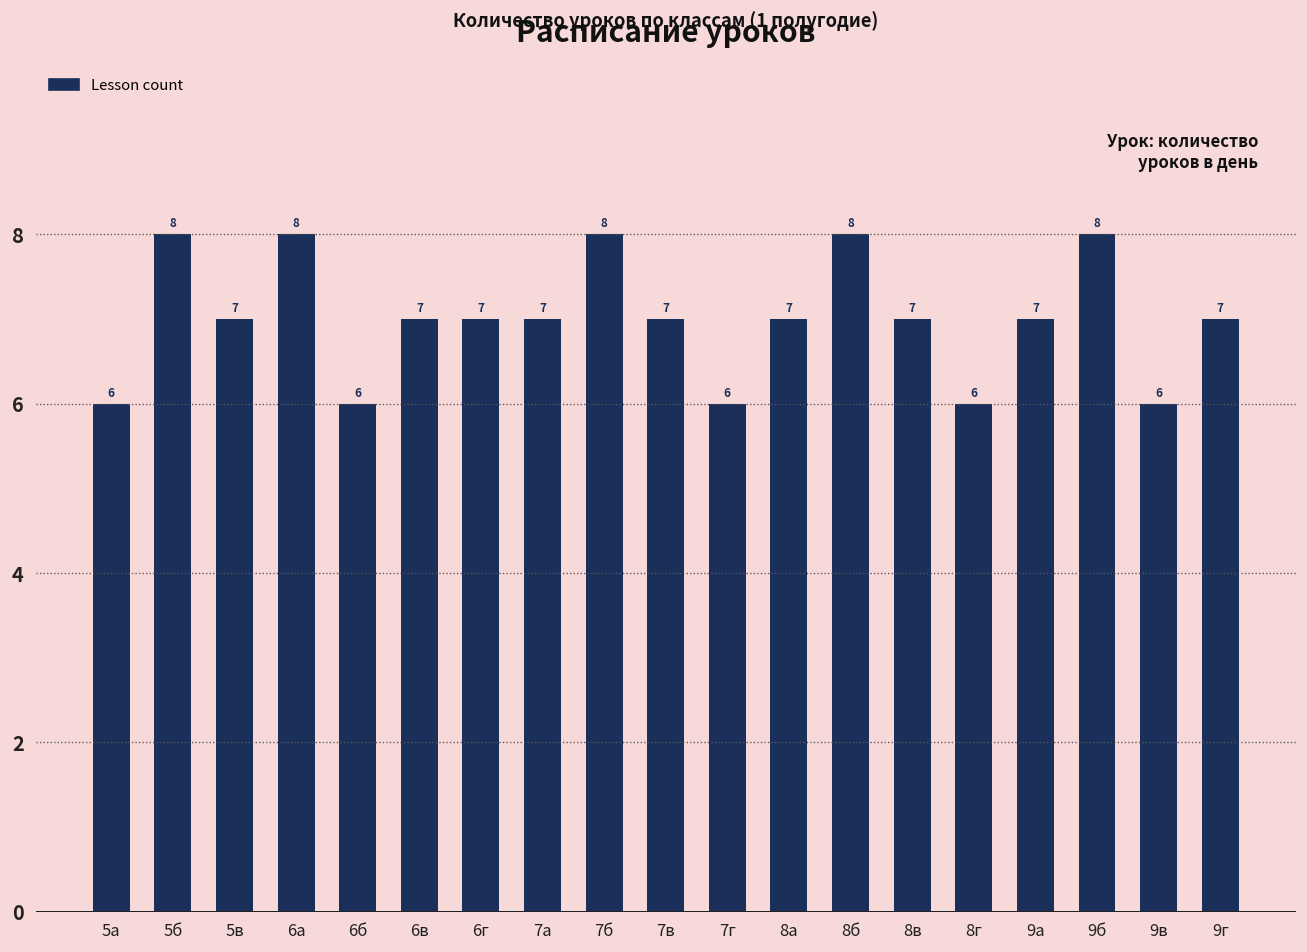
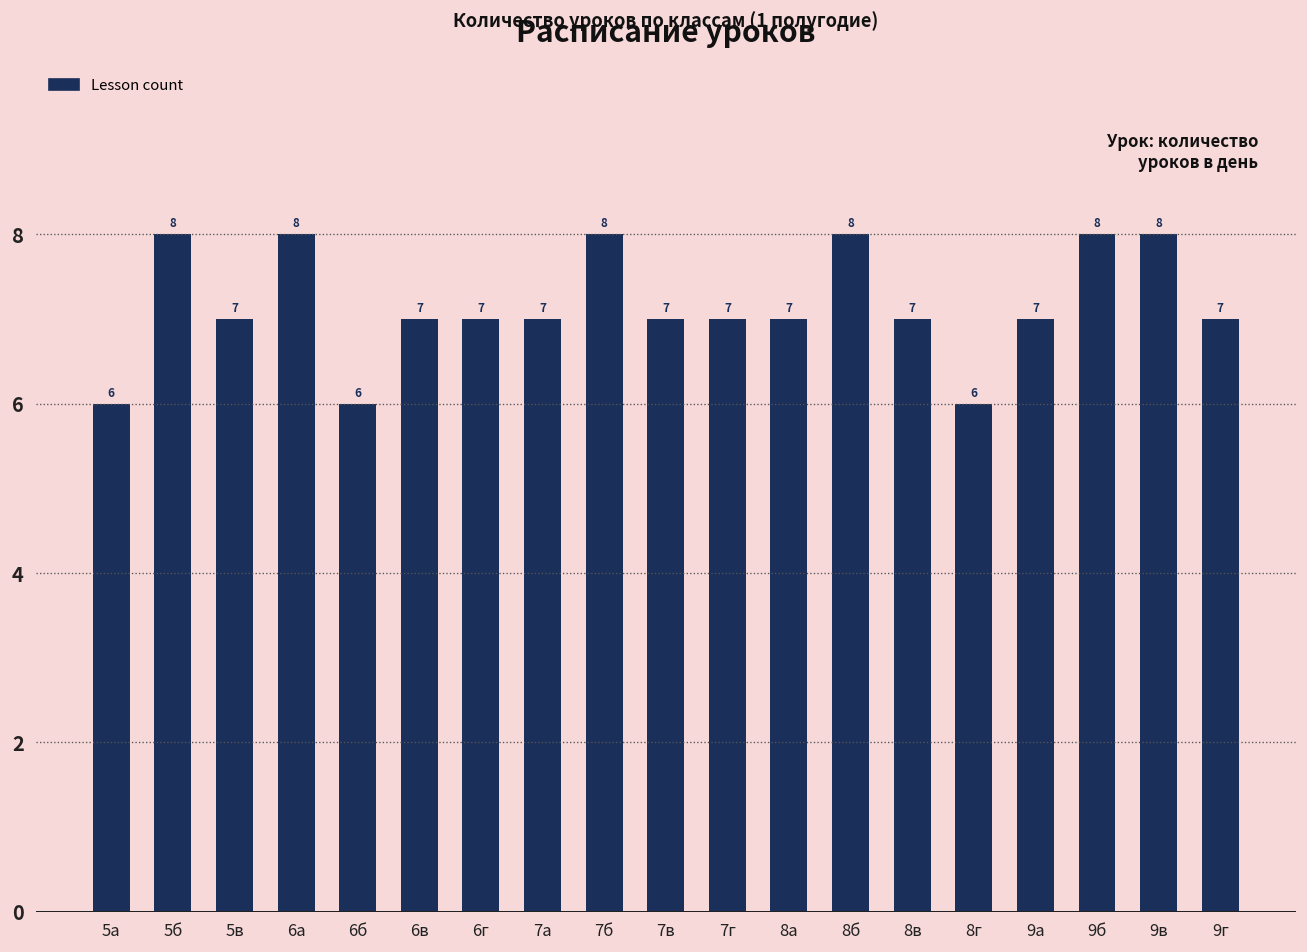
7г: 6 -> 7
9в: 6 -> 8
